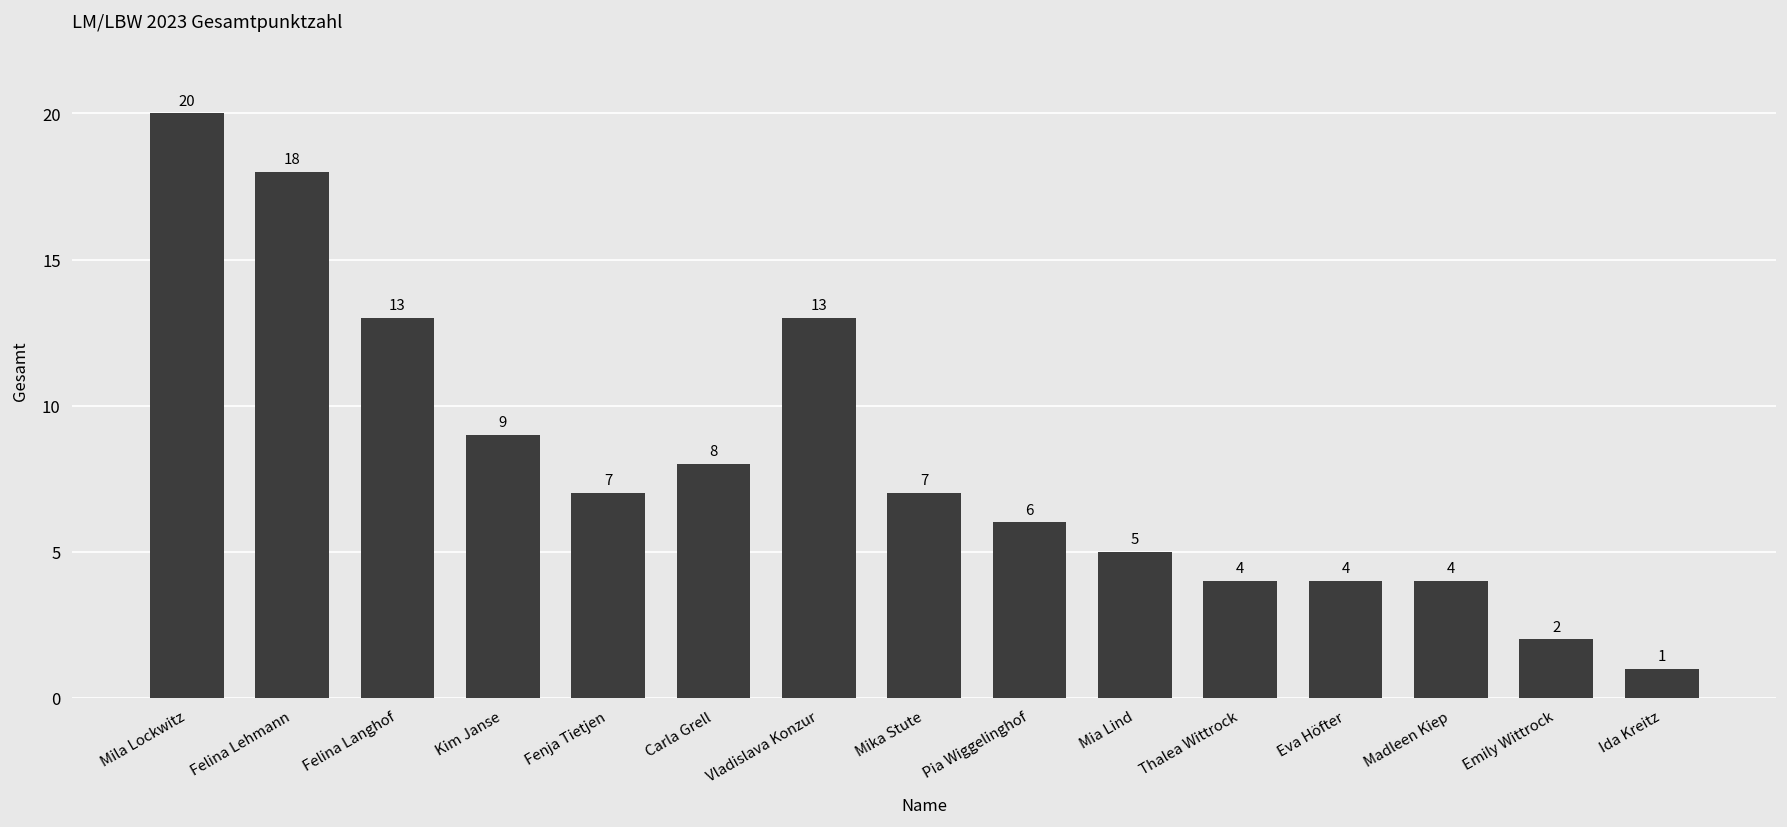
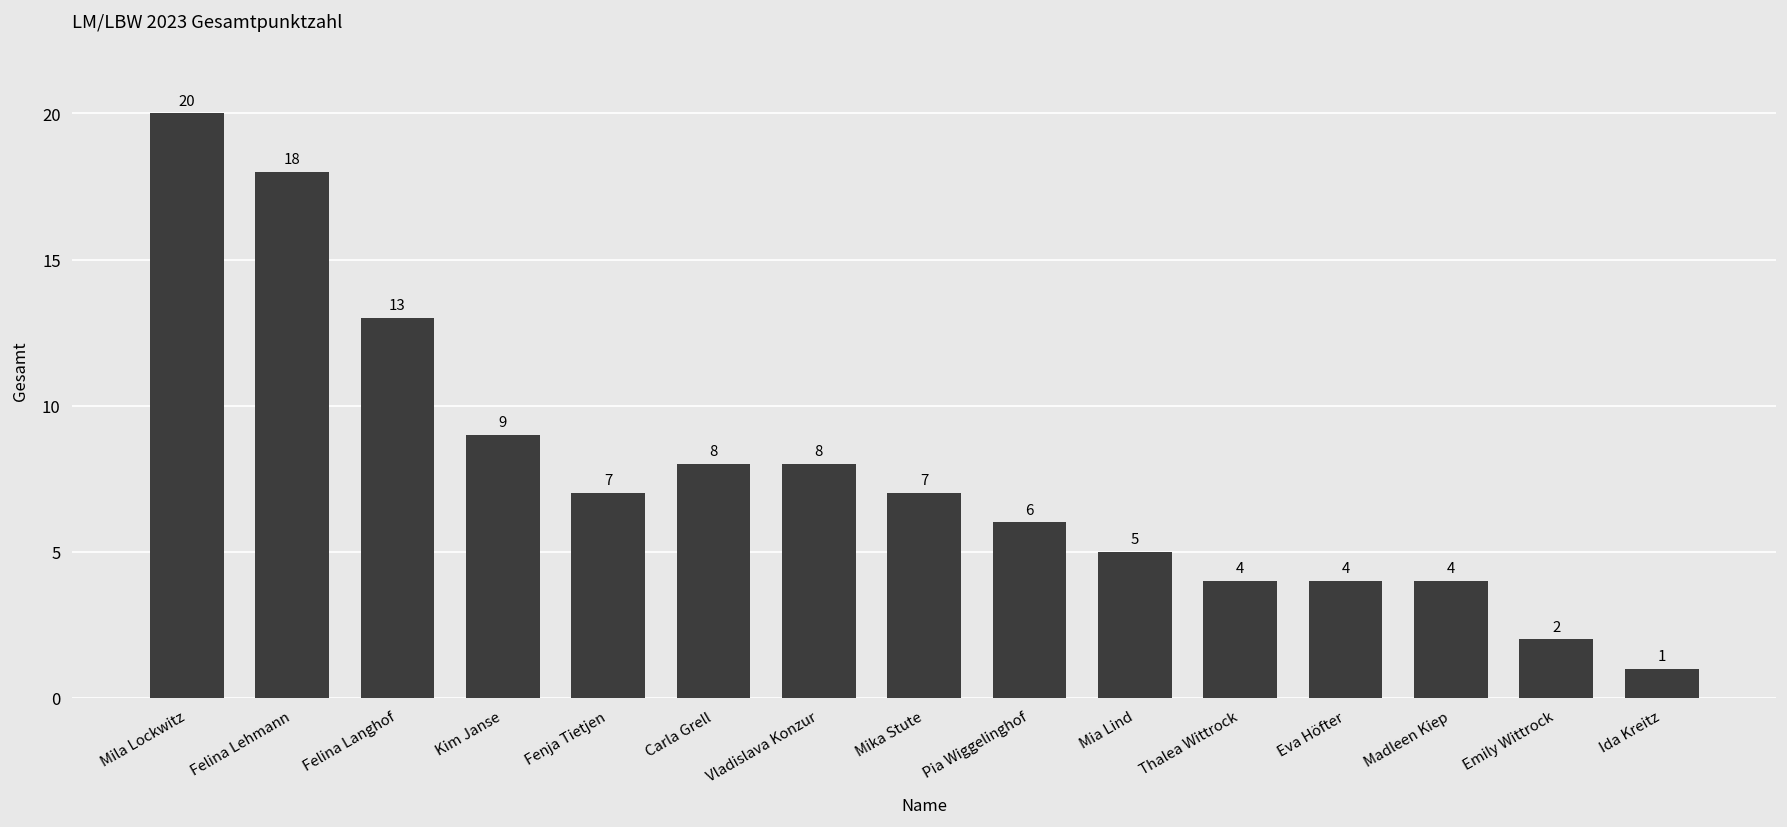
Vladislava Konzur: 13 -> 8
